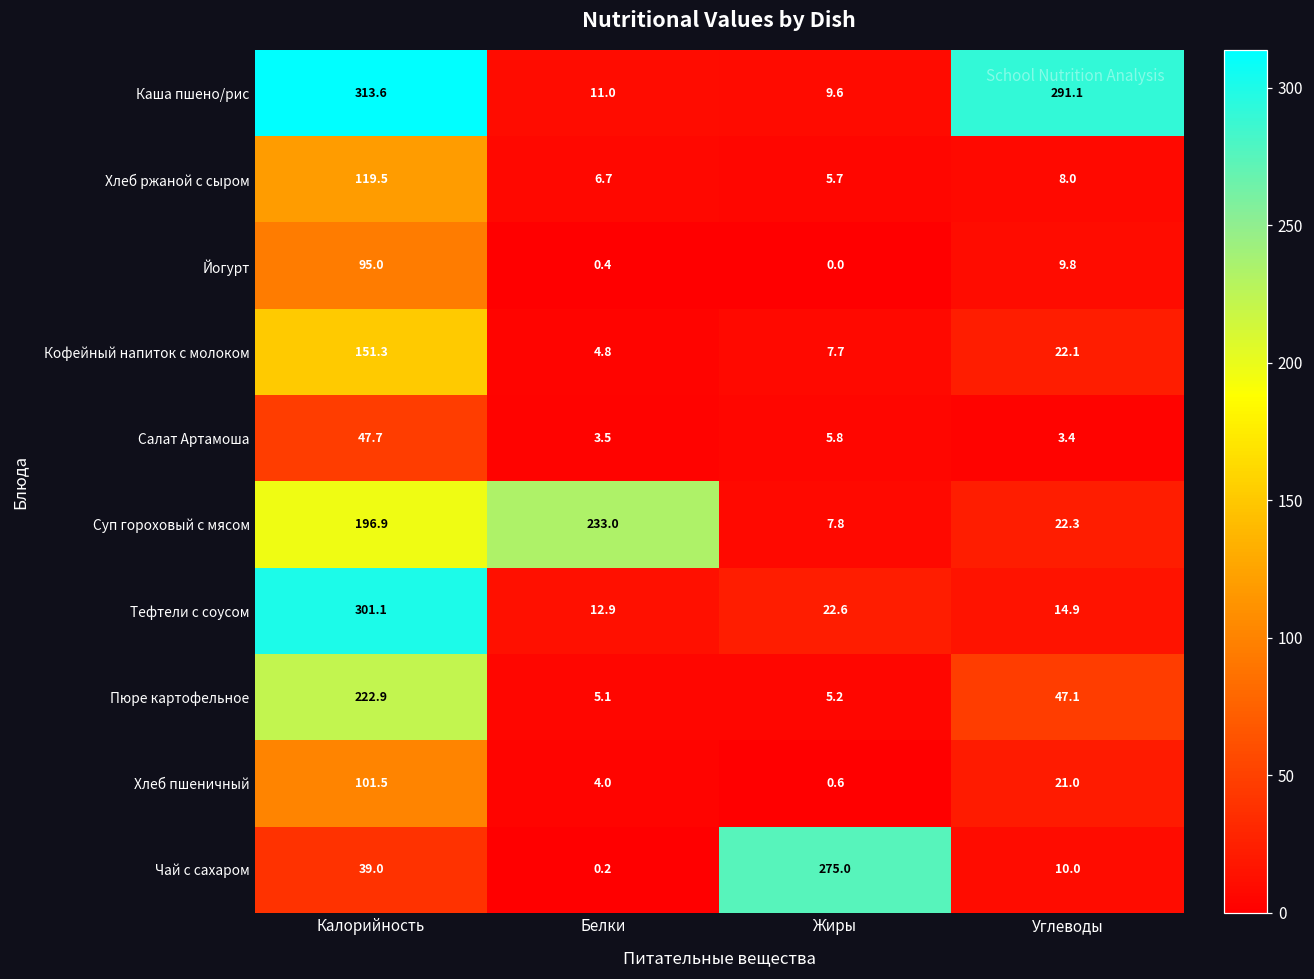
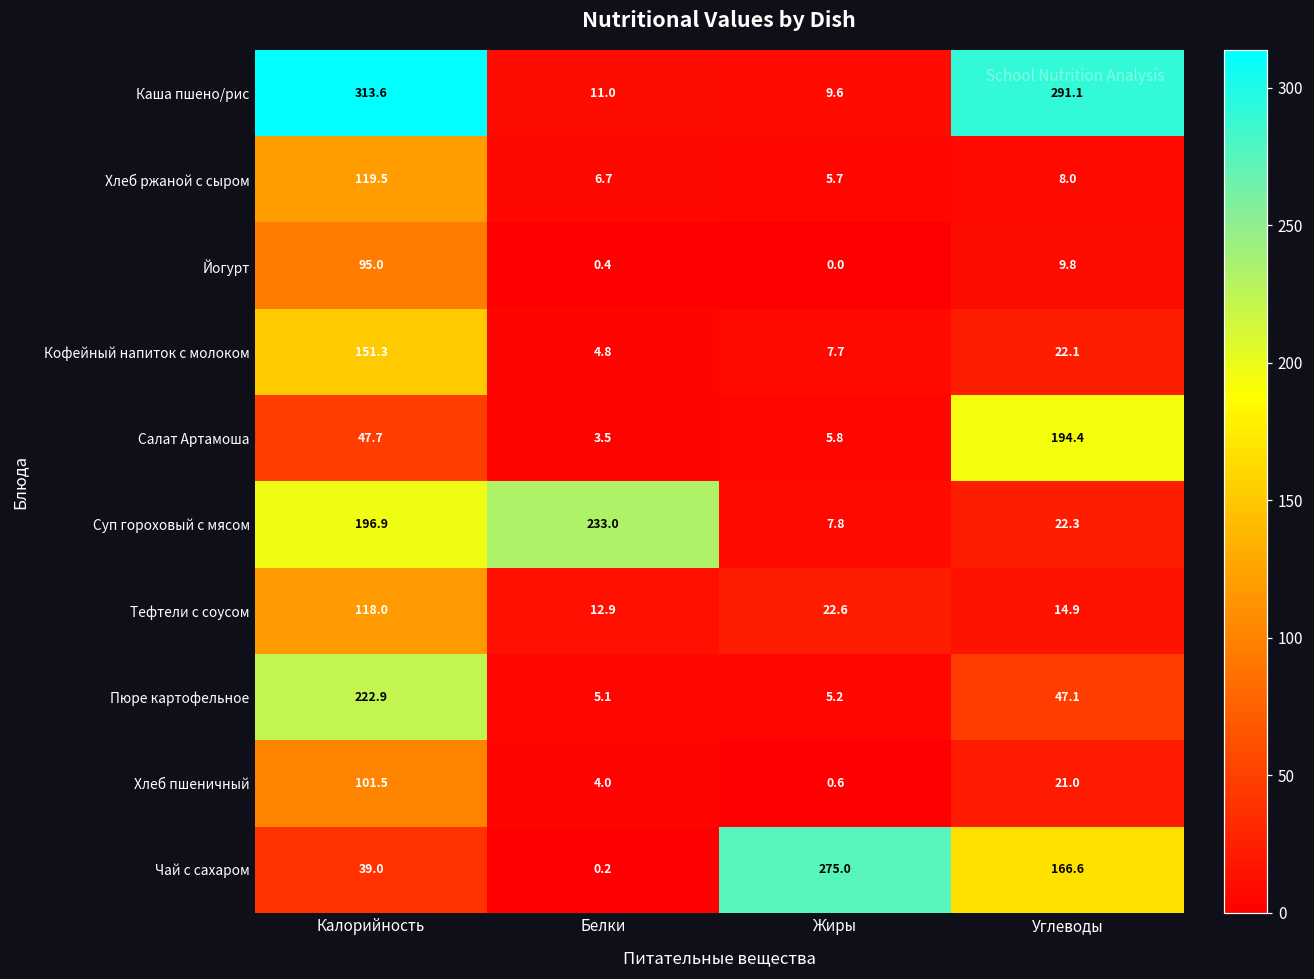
Салат Артамоша, Углеводы: 3.4 -> 194.4
Тефтели с соусом, Калорийность: 301.1 -> 118.0
Чай с сахаром, Углеводы: 10.0 -> 166.6
